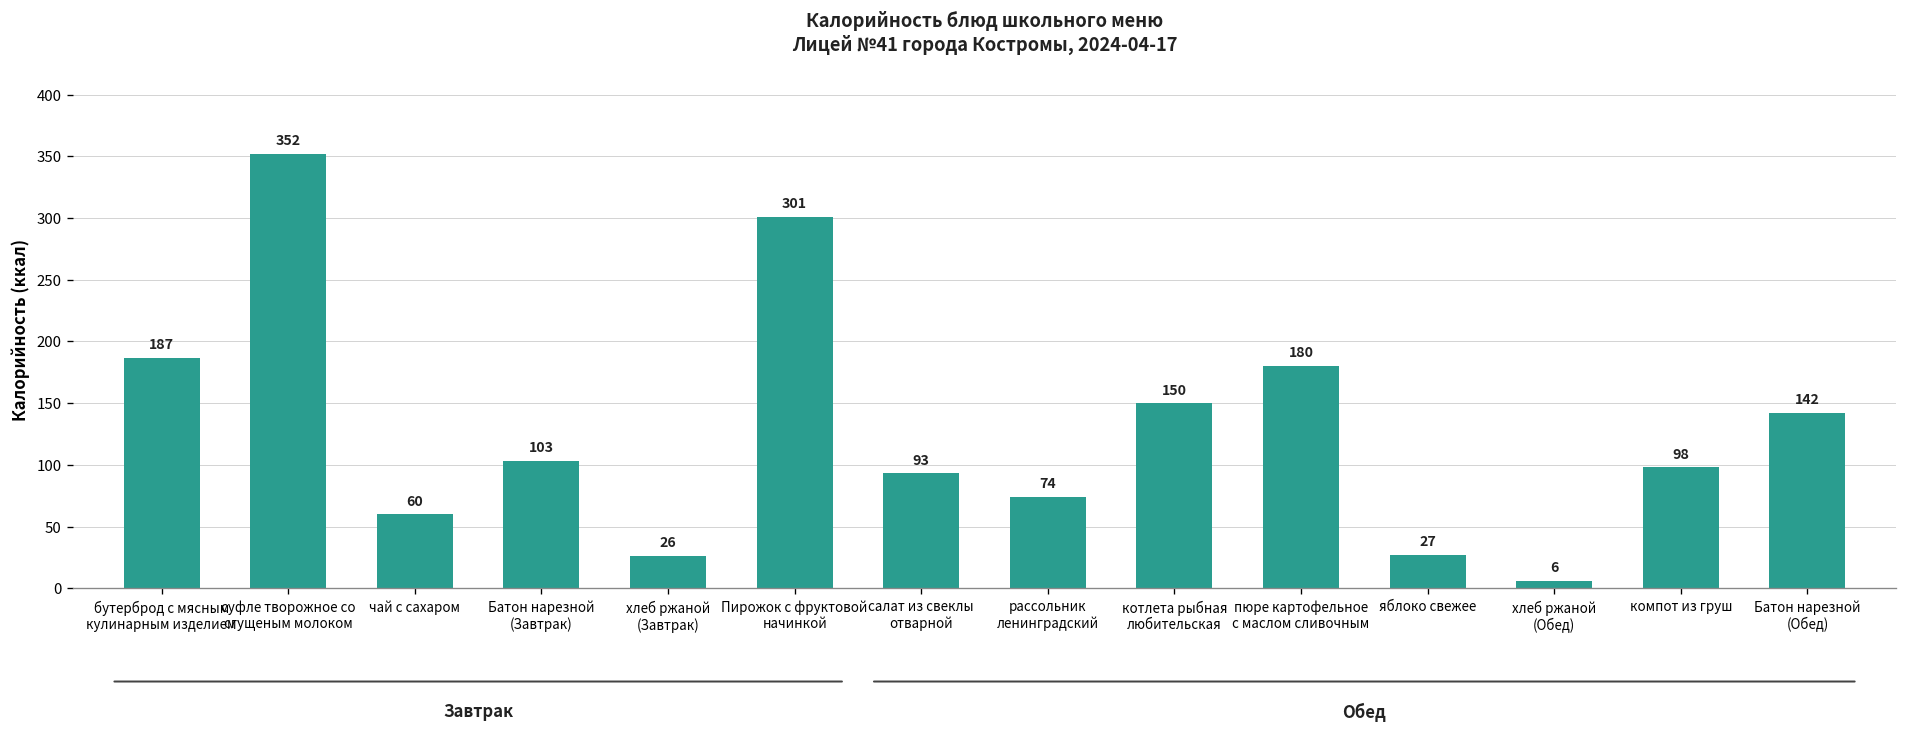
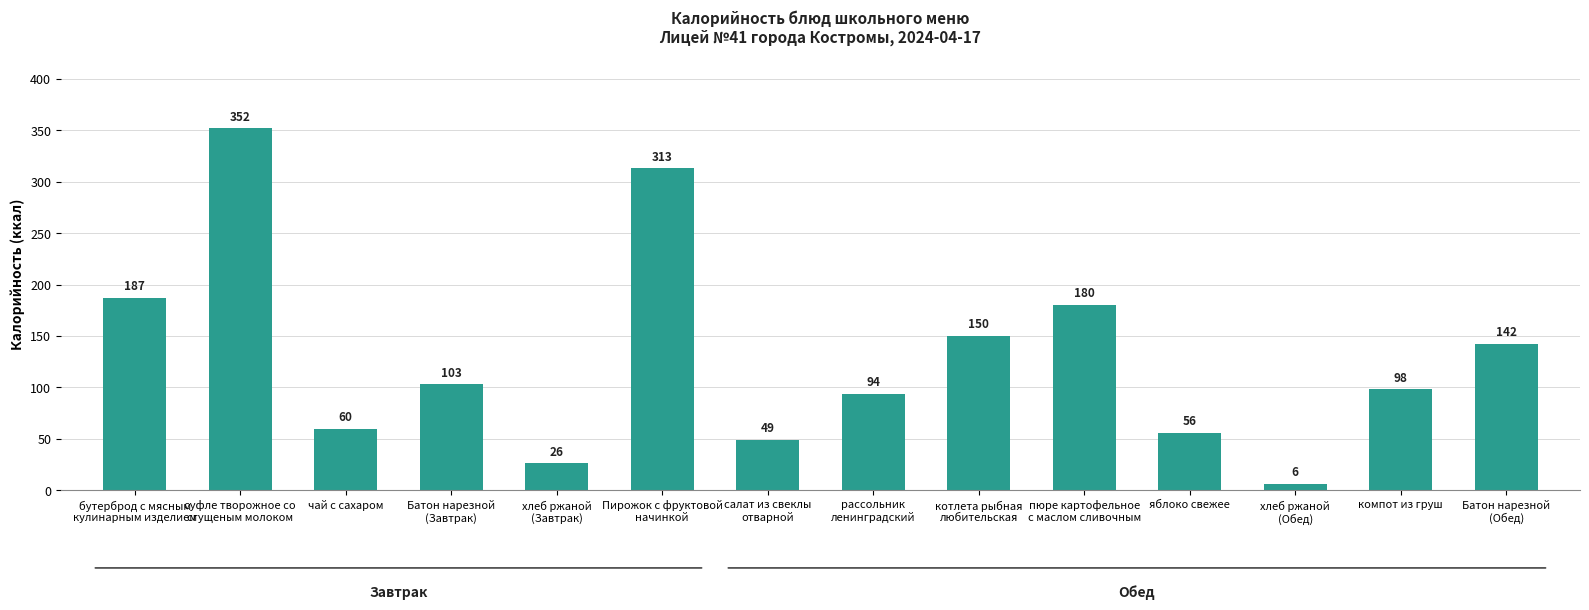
Пирожок с фруктовой начинкой: 301 -> 313
салат из свеклы отварной: 93 -> 49
рассольник ленинградский: 74 -> 94
яблоко свежее: 27 -> 56
